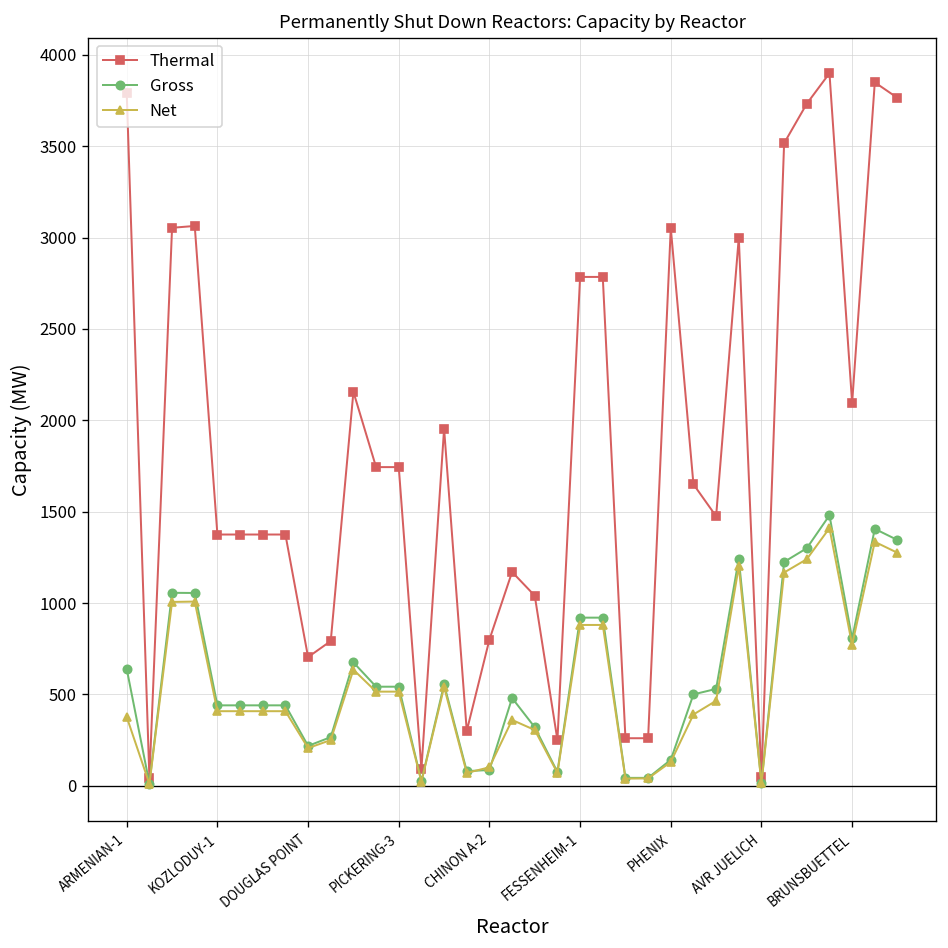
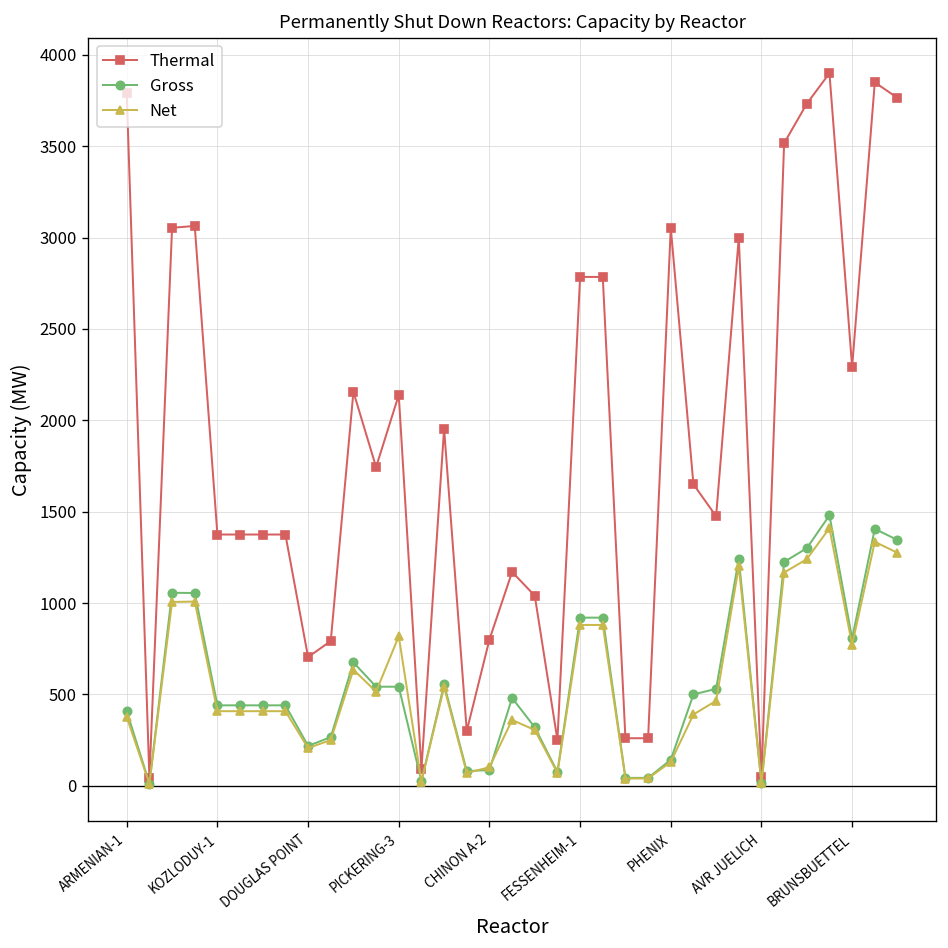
Gross, ARMENIAN-1: 640 -> 410
Thermal, PICKERING-3: 1740 -> 2140
Net, PICKERING-3: 520 -> 820
Thermal, BRUNSBUETTEL: 2100 -> 2290
